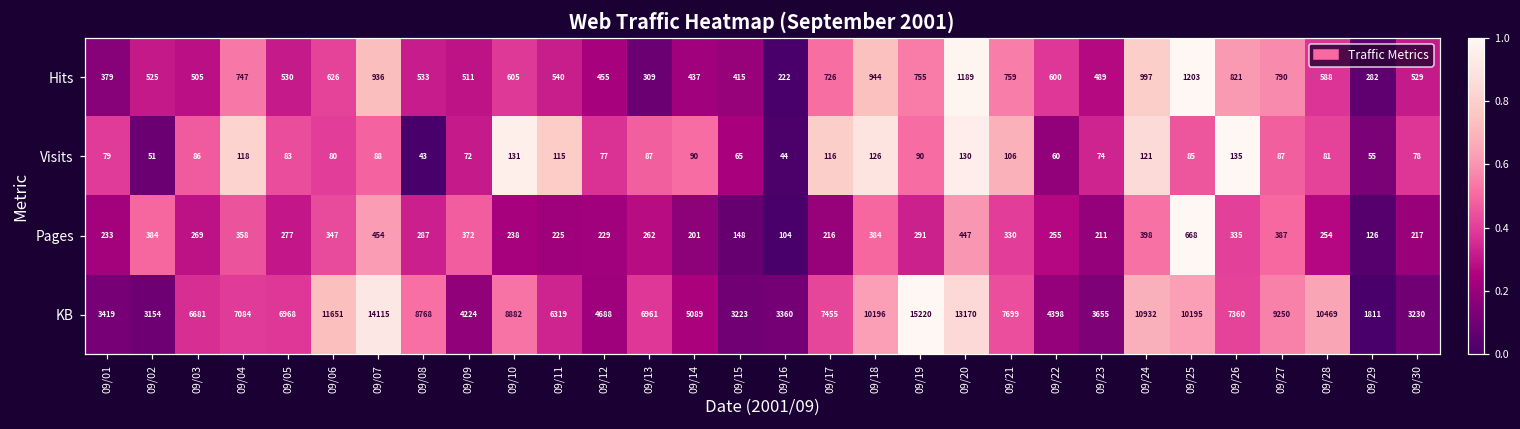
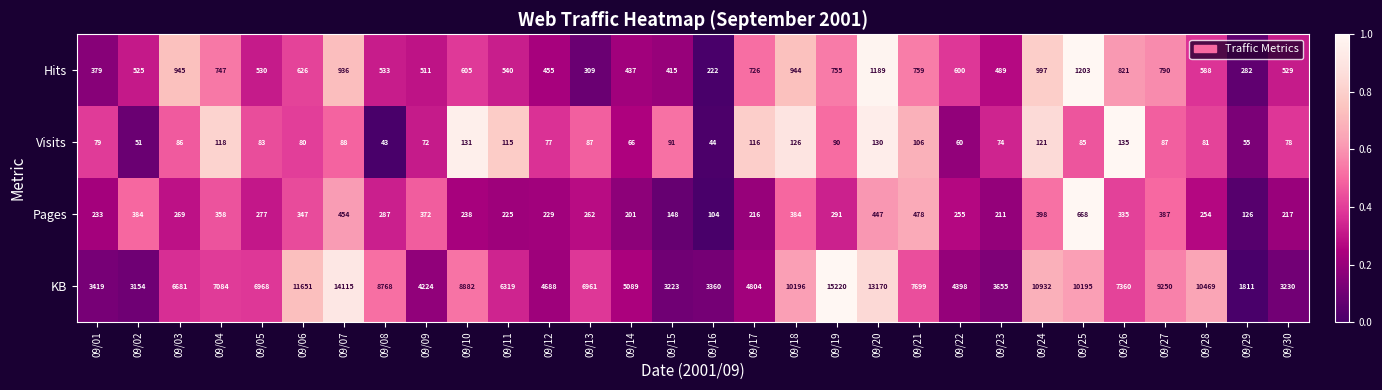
Hits, 09/03: 505 -> 945
Visits, 09/14: 90 -> 66
Visits, 09/15: 65 -> 91
Pages, 09/21: 330 -> 478
KB, 09/17: 7455 -> 4804
